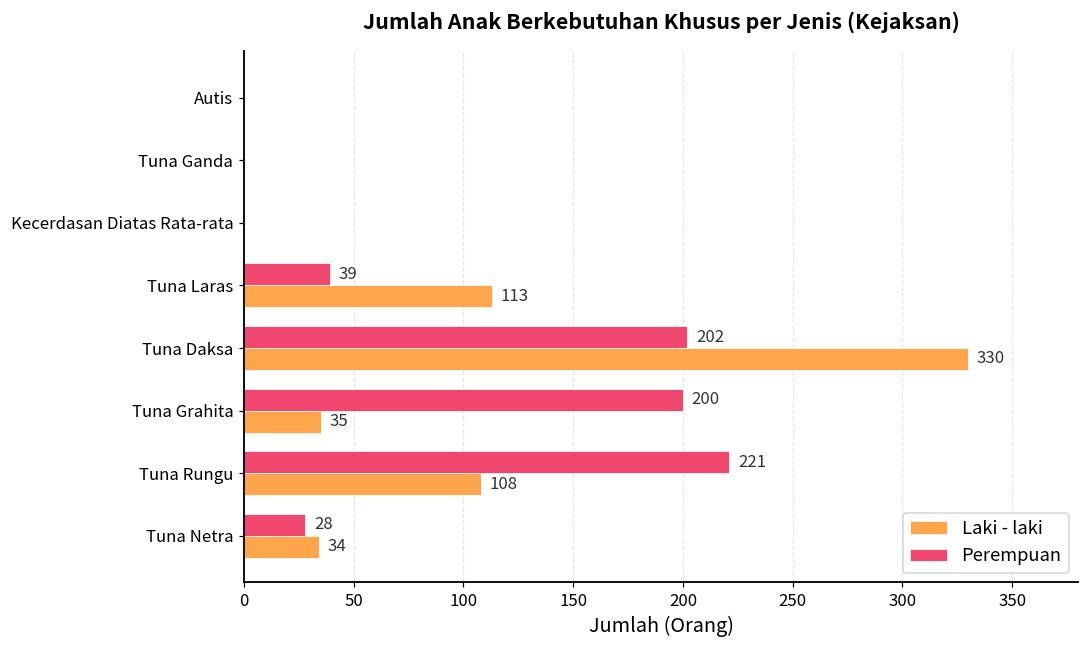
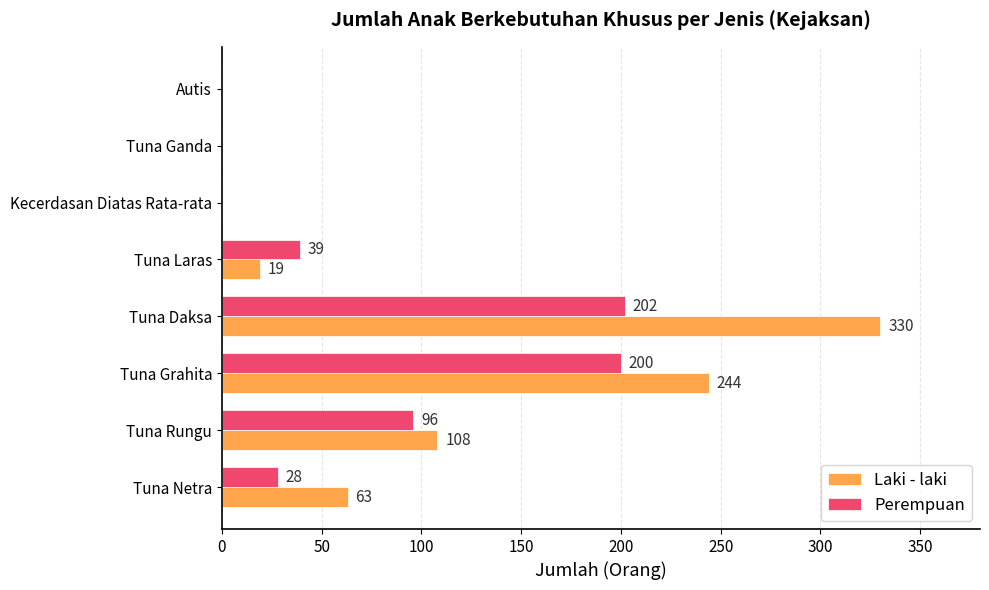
Laki - laki, Tuna Laras: 113 -> 19
Laki - laki, Tuna Grahita: 35 -> 244
Perempuan, Tuna Rungu: 221 -> 96
Laki - laki, Tuna Netra: 34 -> 63
